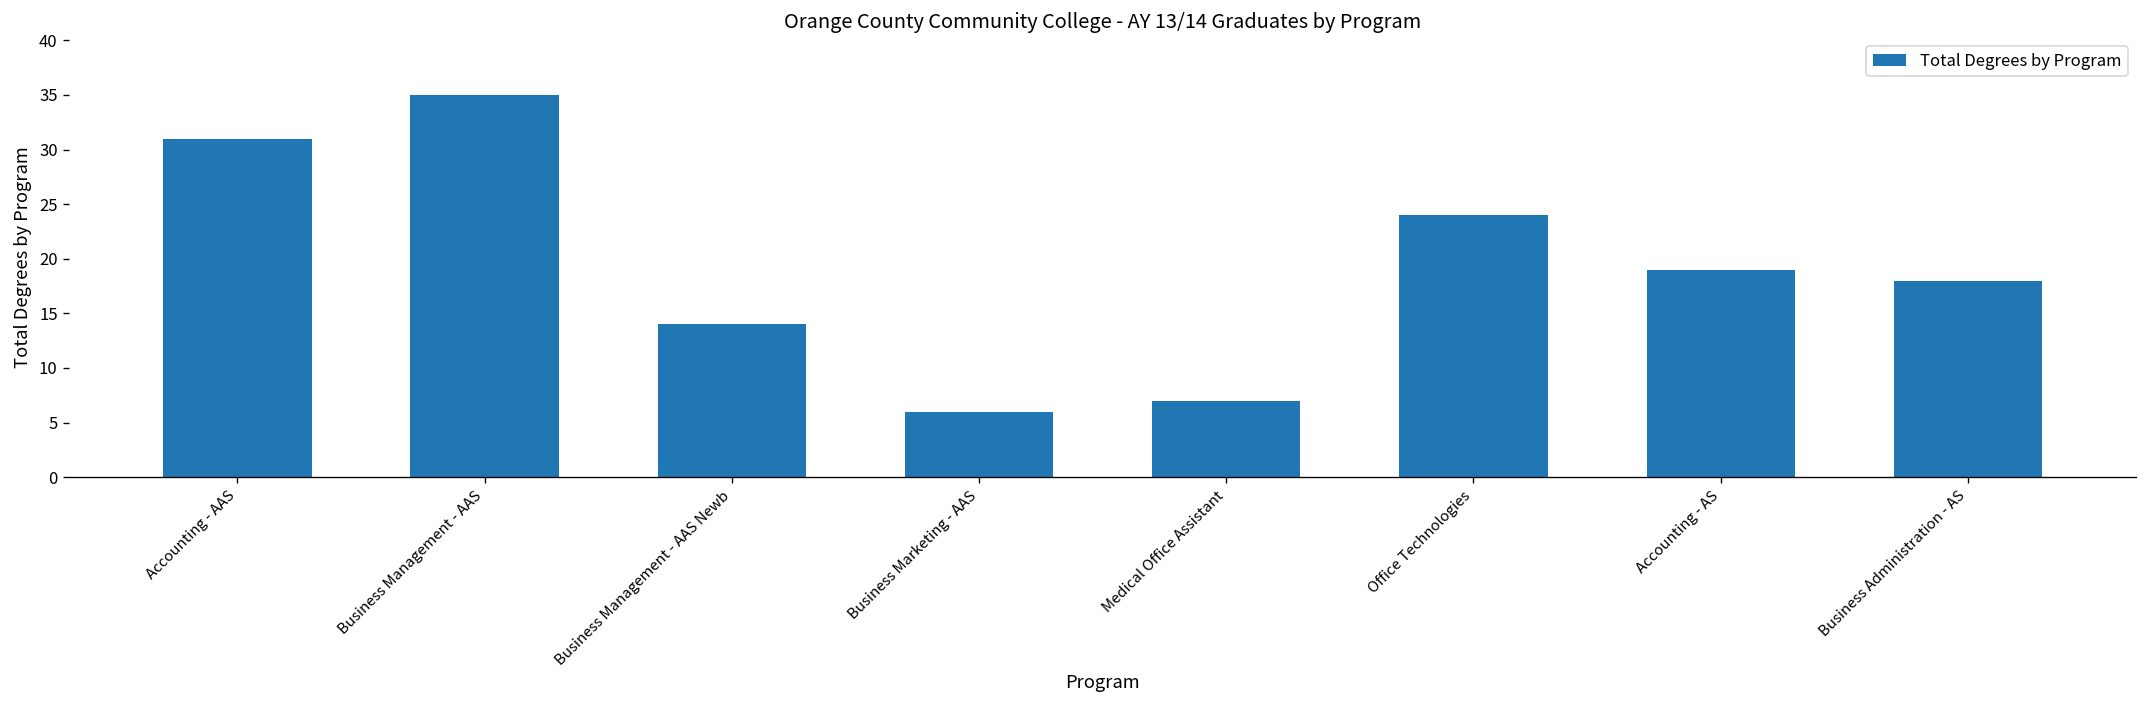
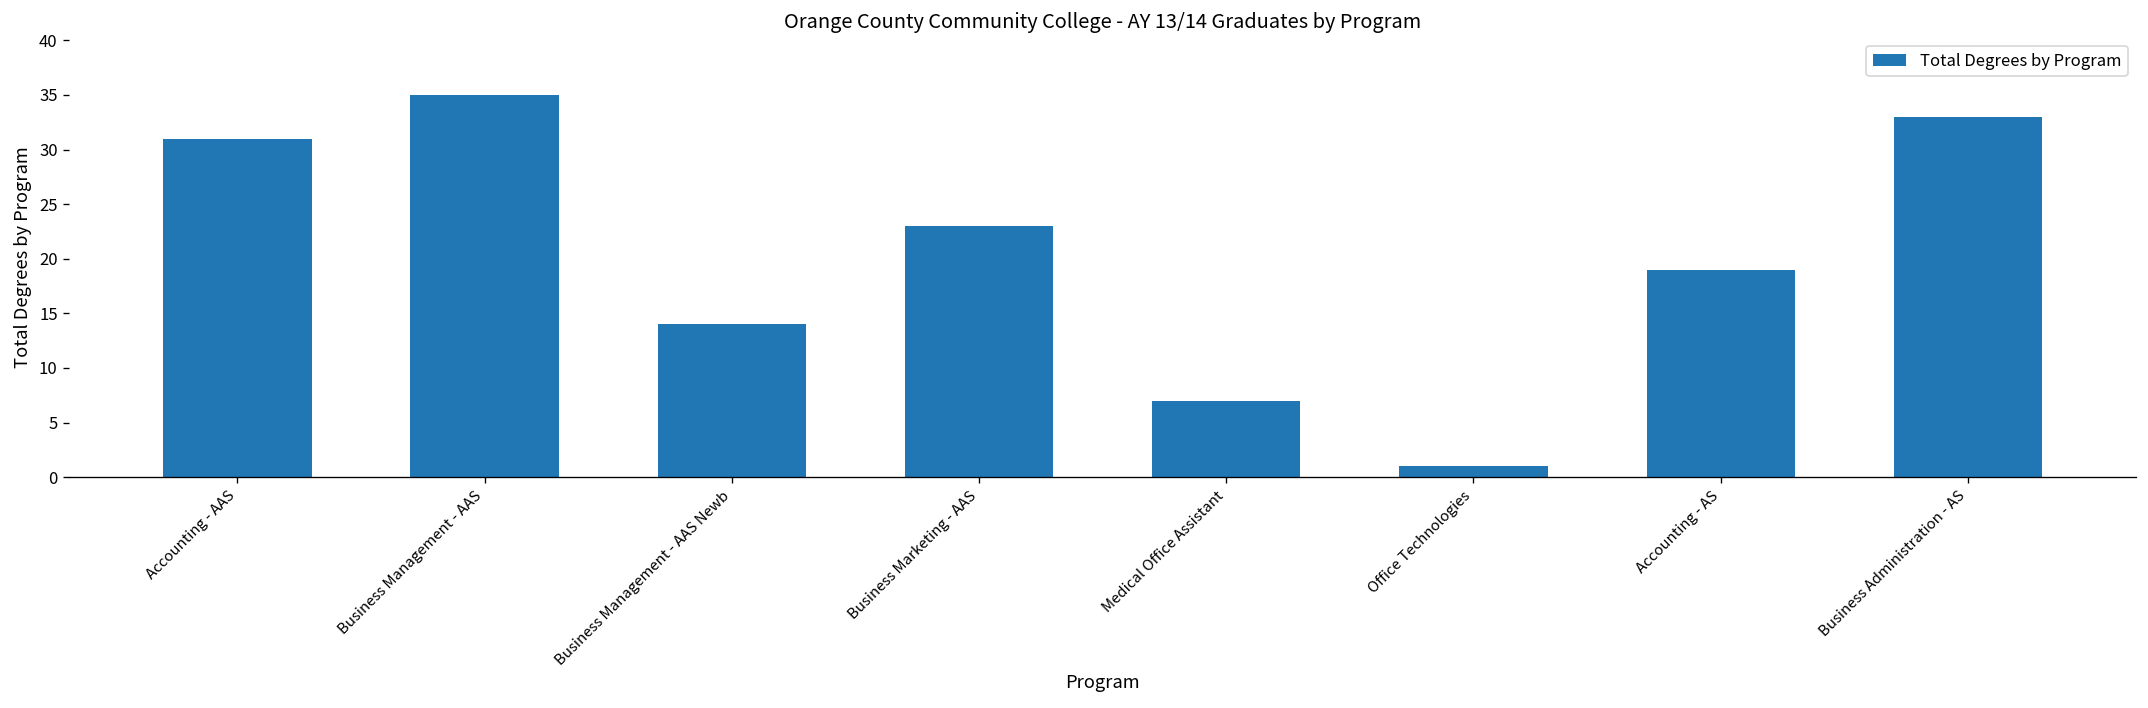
Business Marketing - AAS: 6 -> 23
Office Technologies: 24 -> 1
Business Administration - AS: 18 -> 33
